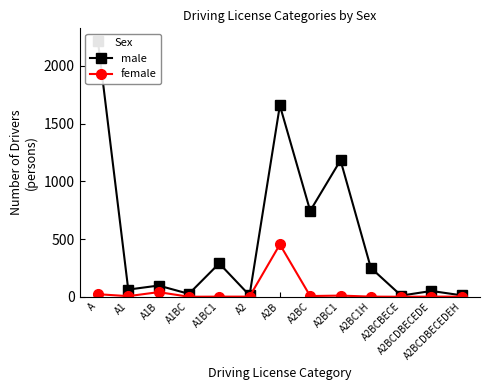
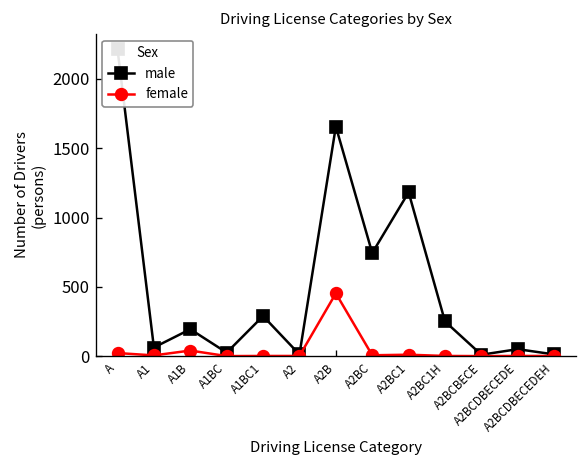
male, A1B: 100 -> 190
